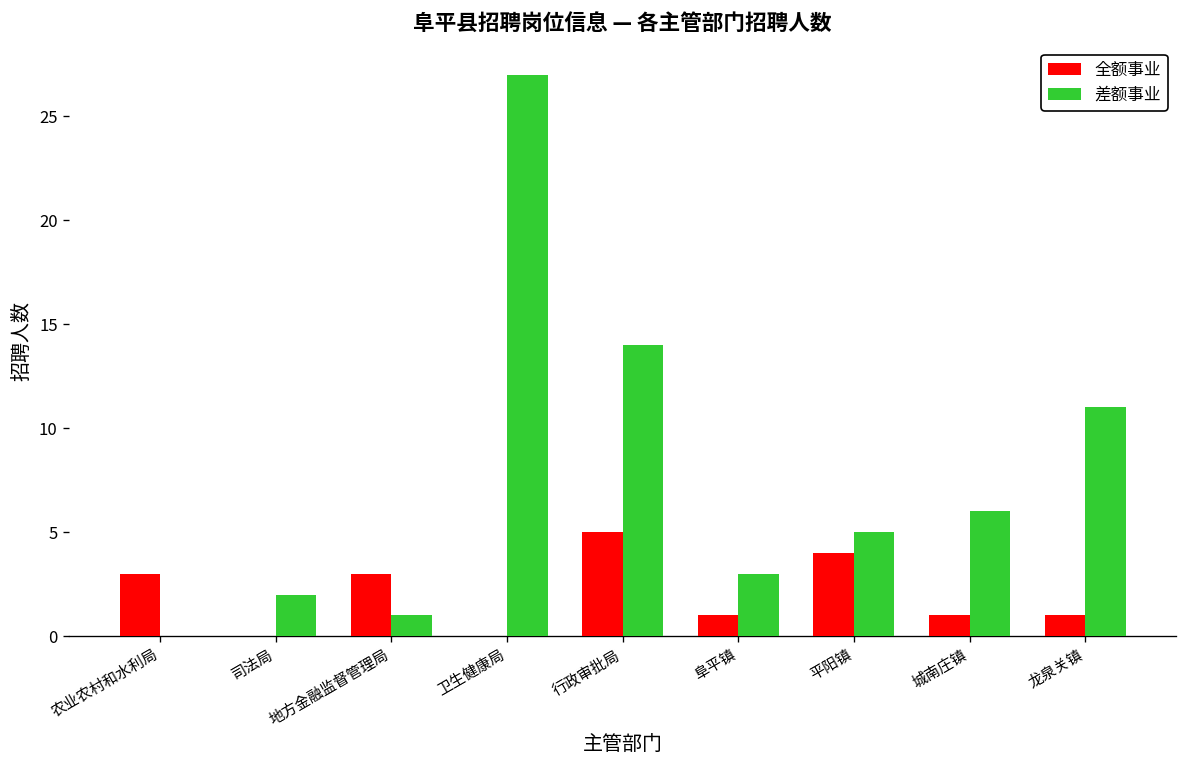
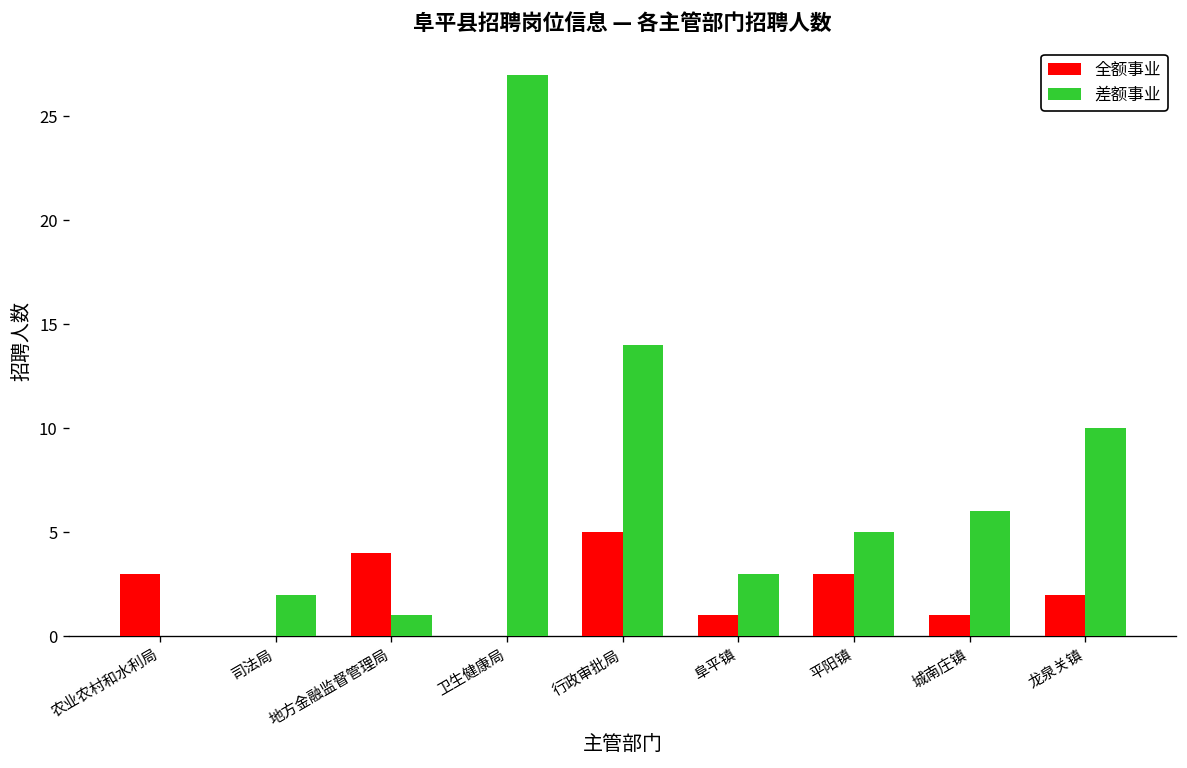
全额事业, 地方金融监督管理局: 3 -> 4
全额事业, 平阳镇: 4 -> 3
全额事业, 龙泉关镇: 1 -> 2
差额事业, 龙泉关镇: 11 -> 10
